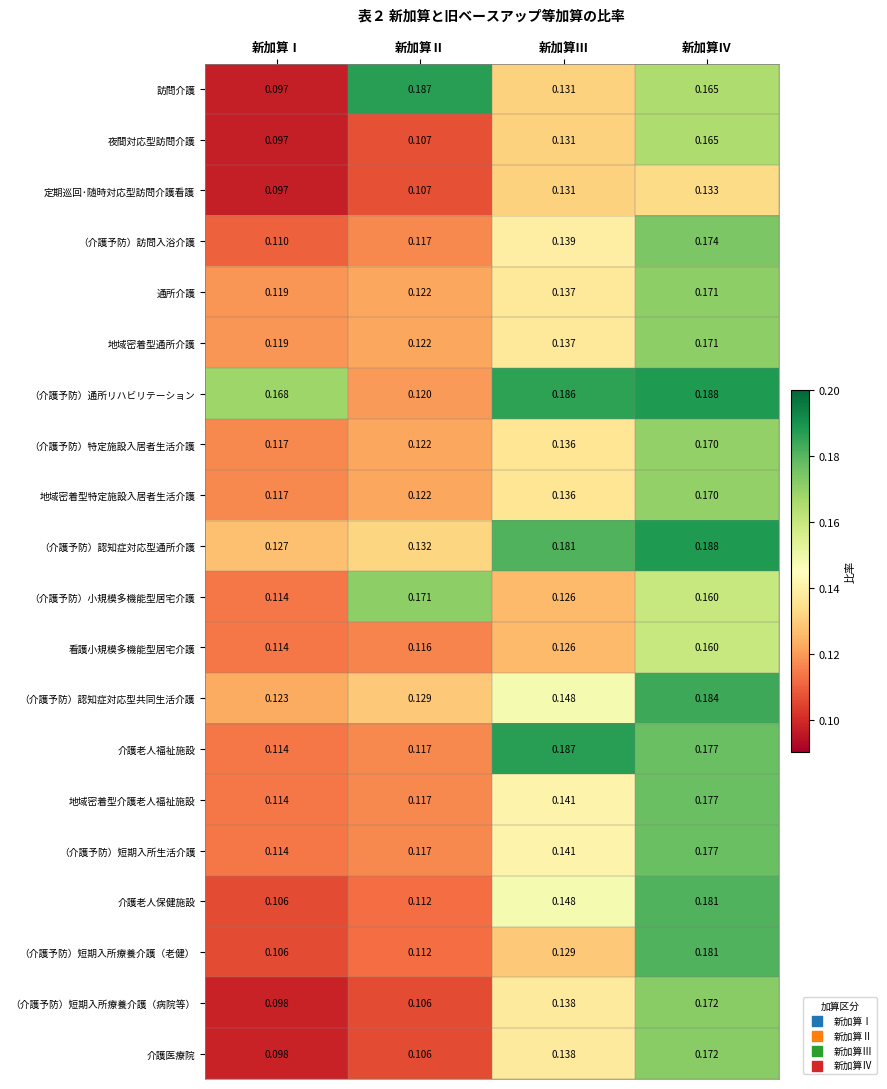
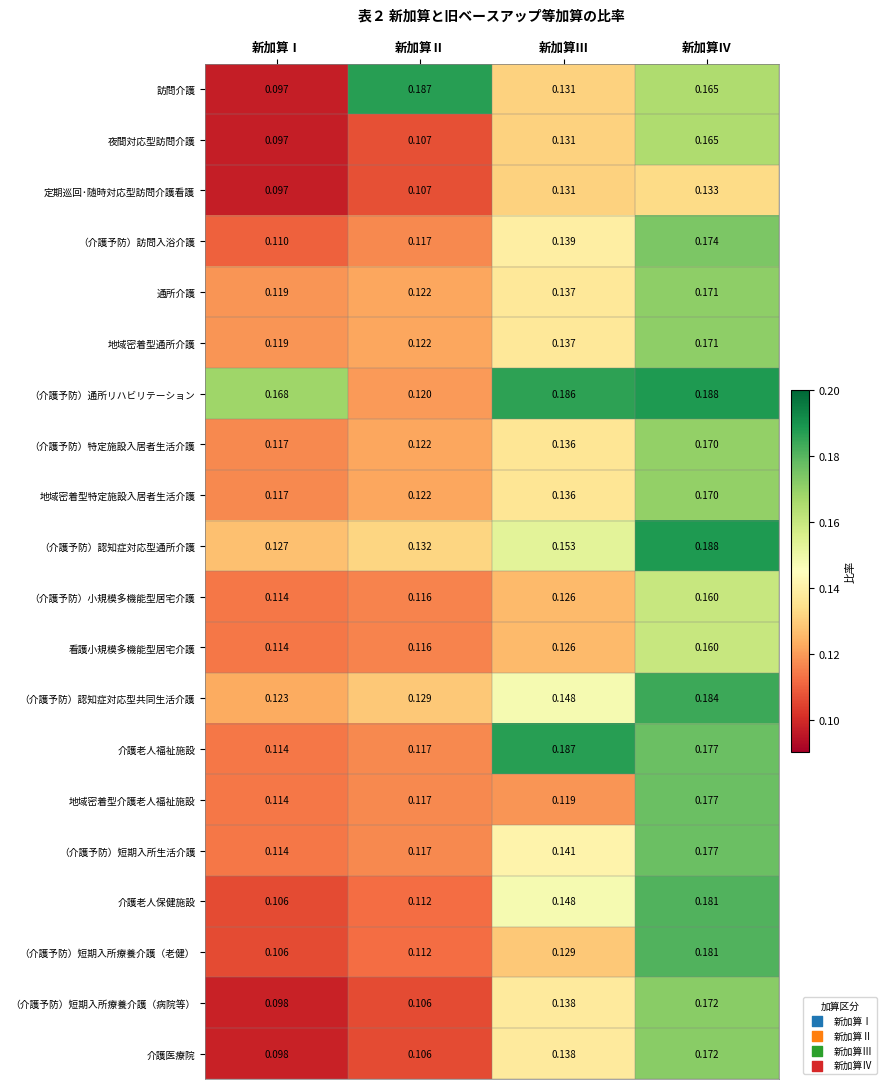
（介護予防）認知症対応型通所介護, 新加算Ⅲ: 0.181 -> 0.153
（介護予防）小規模多機能型居宅介護, 新加算Ⅱ: 0.171 -> 0.116
地域密着型介護老人福祉施設, 新加算Ⅲ: 0.141 -> 0.119
